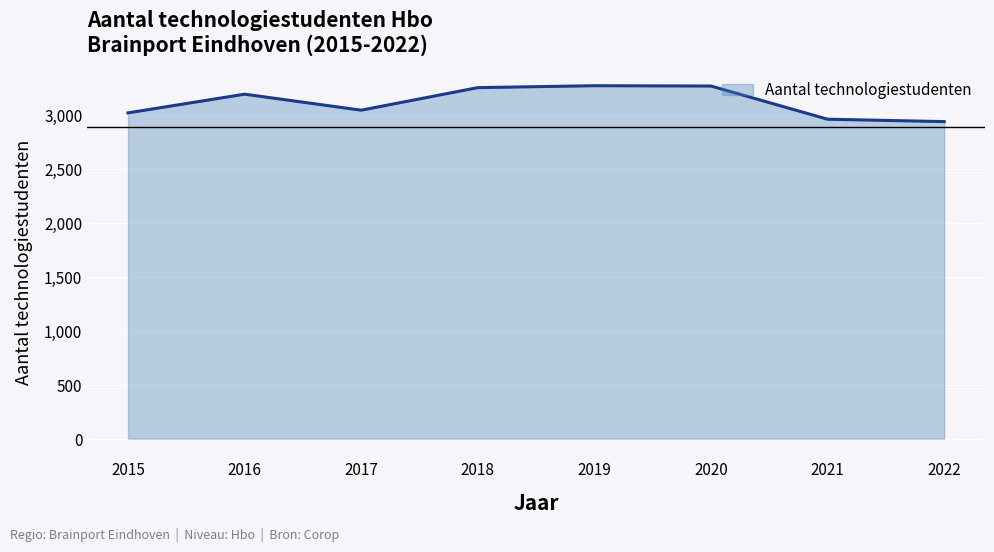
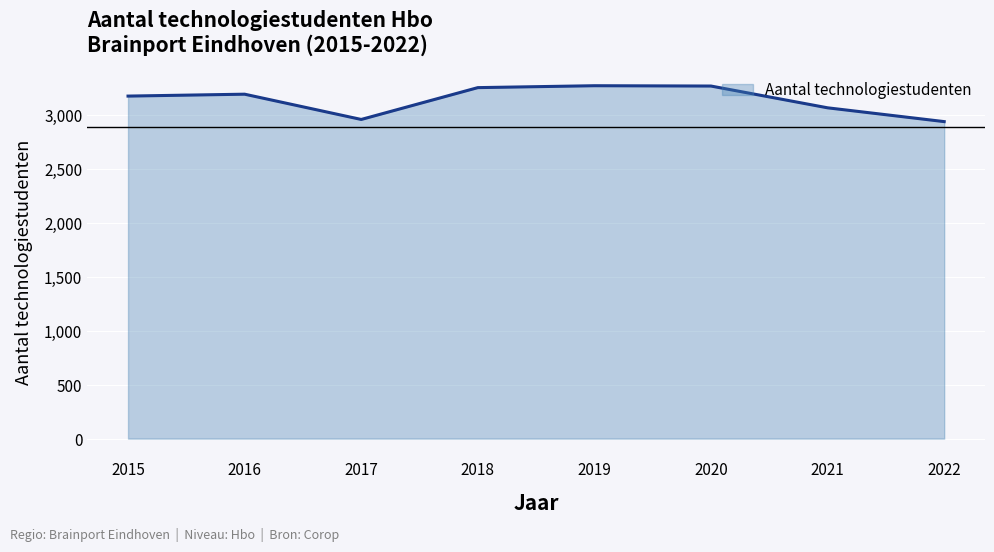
2015: 3,020 -> 3,180
2017: 3,050 -> 2,960
2021: 2,960 -> 3,070
